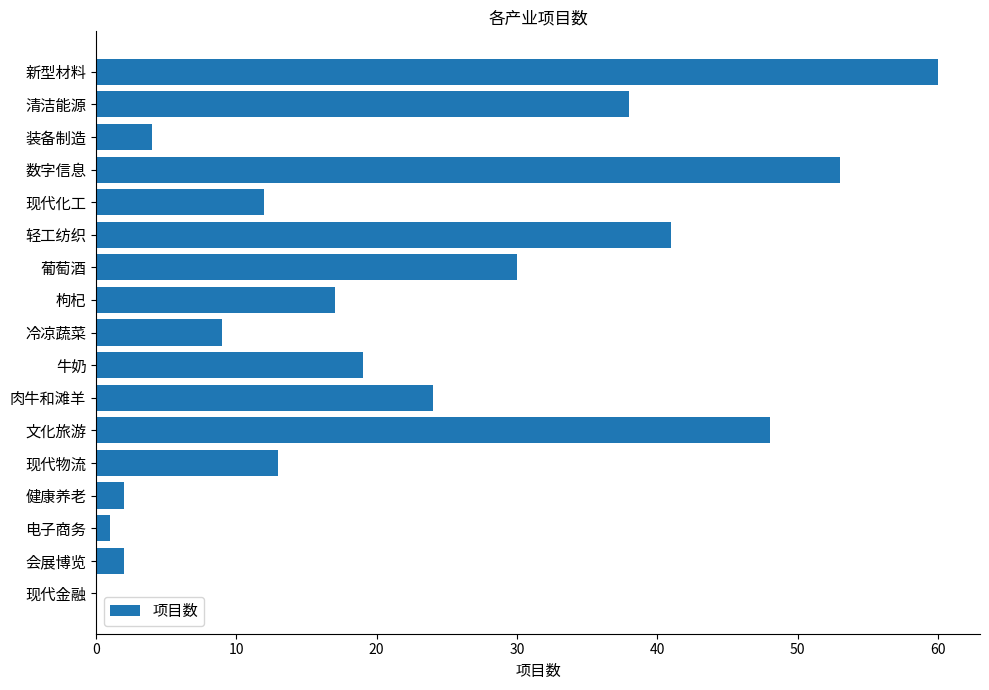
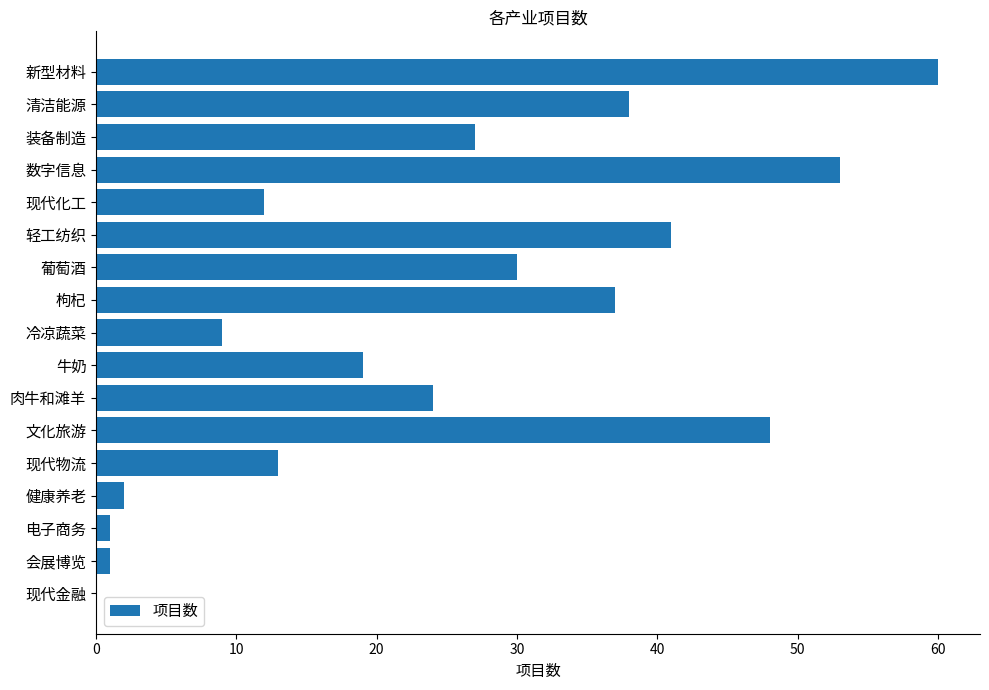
装备制造: 4 -> 27
枸杞: 17 -> 37
会展博览: 2 -> 1
